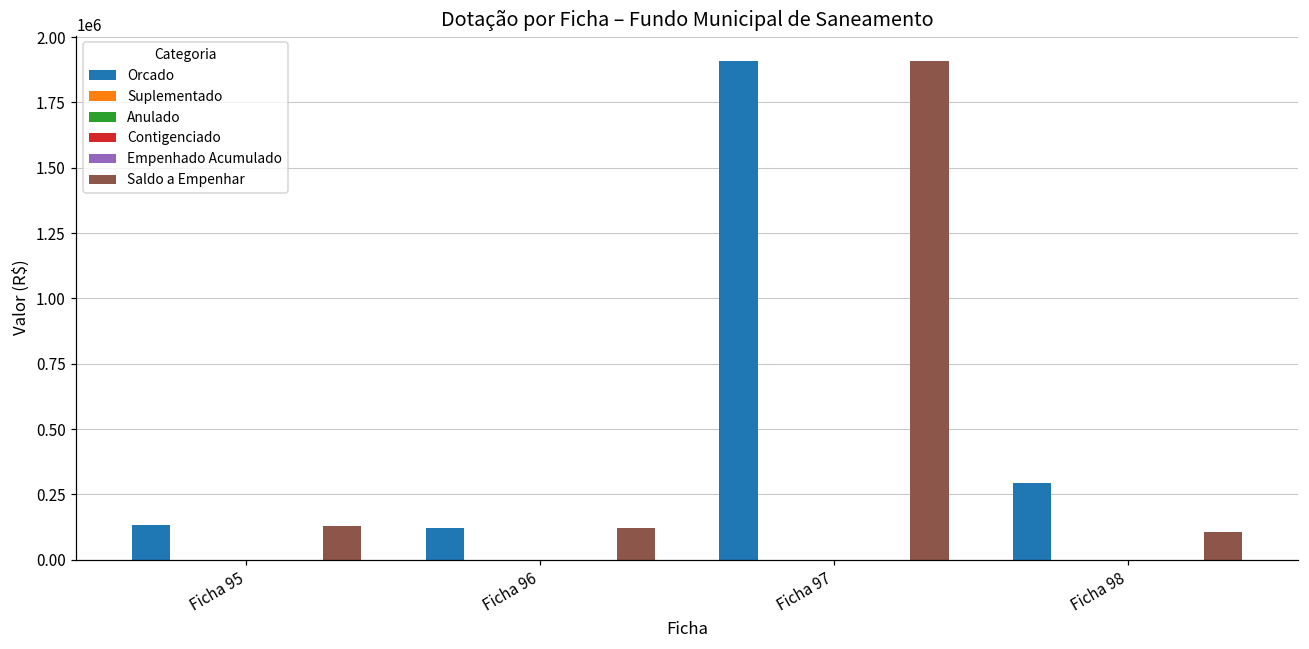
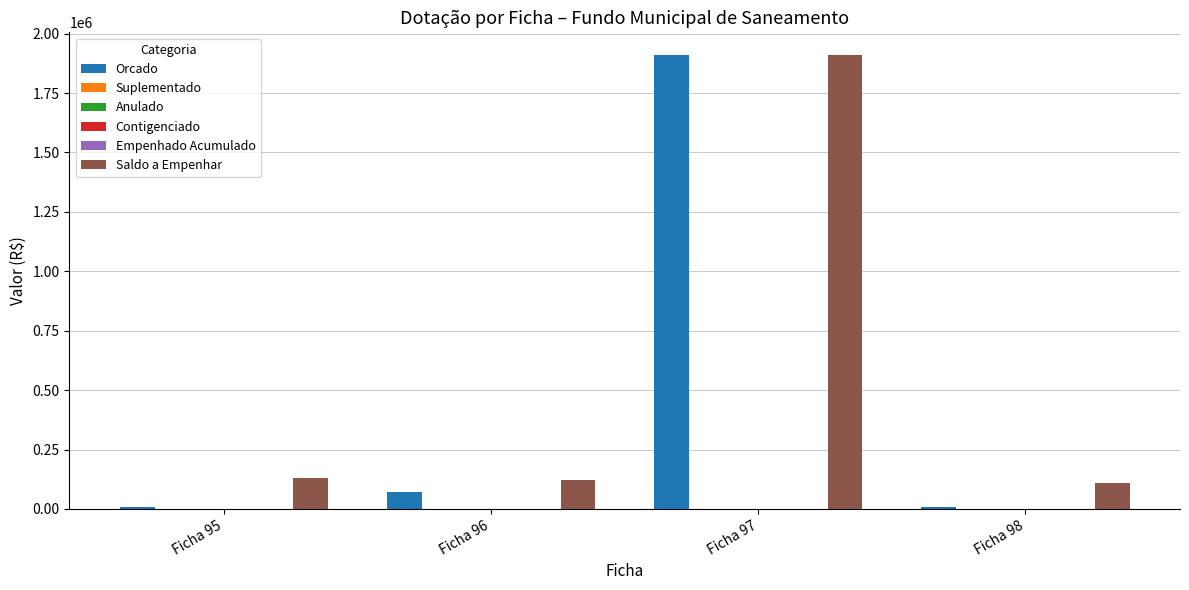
Orcado, Ficha 95: 130000 -> 10000
Orcado, Ficha 96: 120000 -> 70000
Orcado, Ficha 98: 290000 -> 10000
